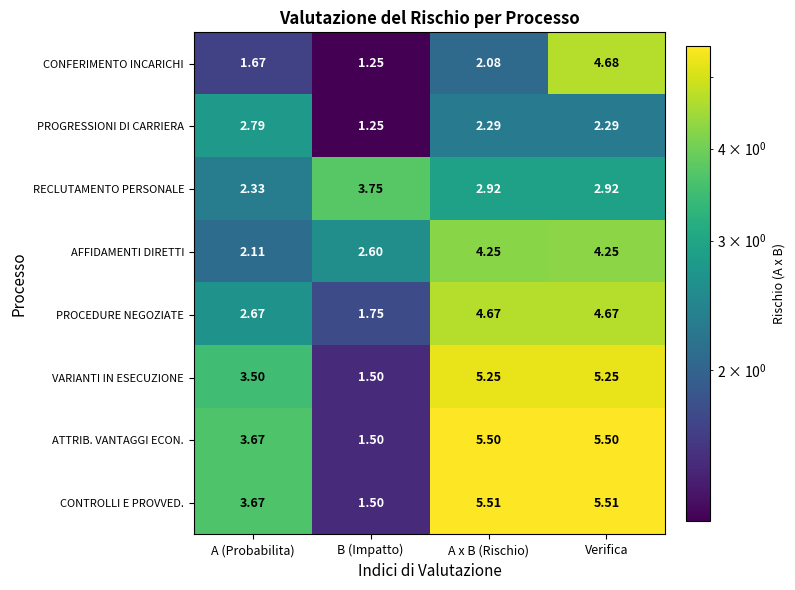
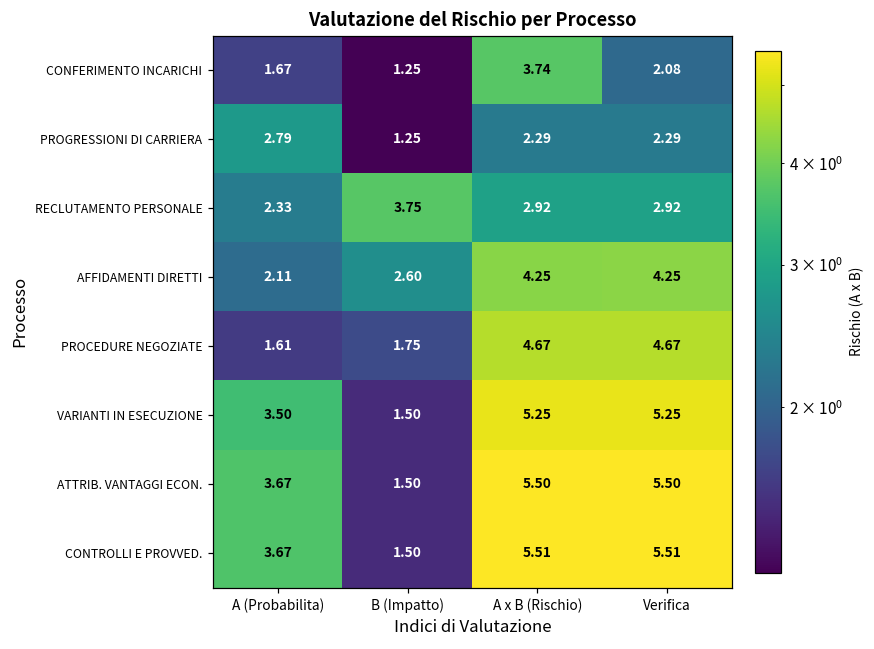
CONFERIMENTO INCARICHI, A x B (Rischio): 2.08 -> 3.74
CONFERIMENTO INCARICHI, Verifica: 4.68 -> 2.08
PROCEDURE NEGOZIATE, A (Probabilita): 2.67 -> 1.61
